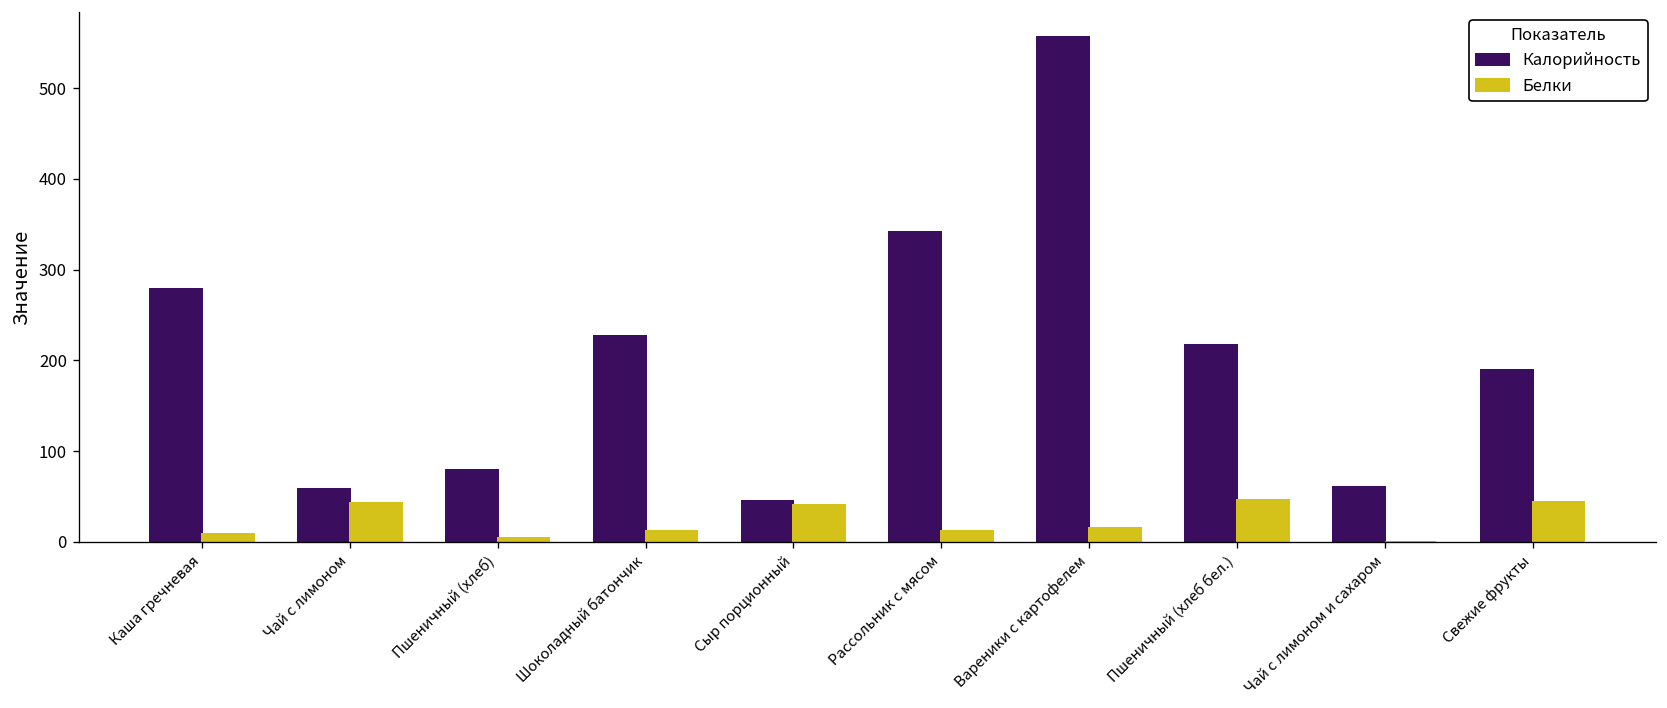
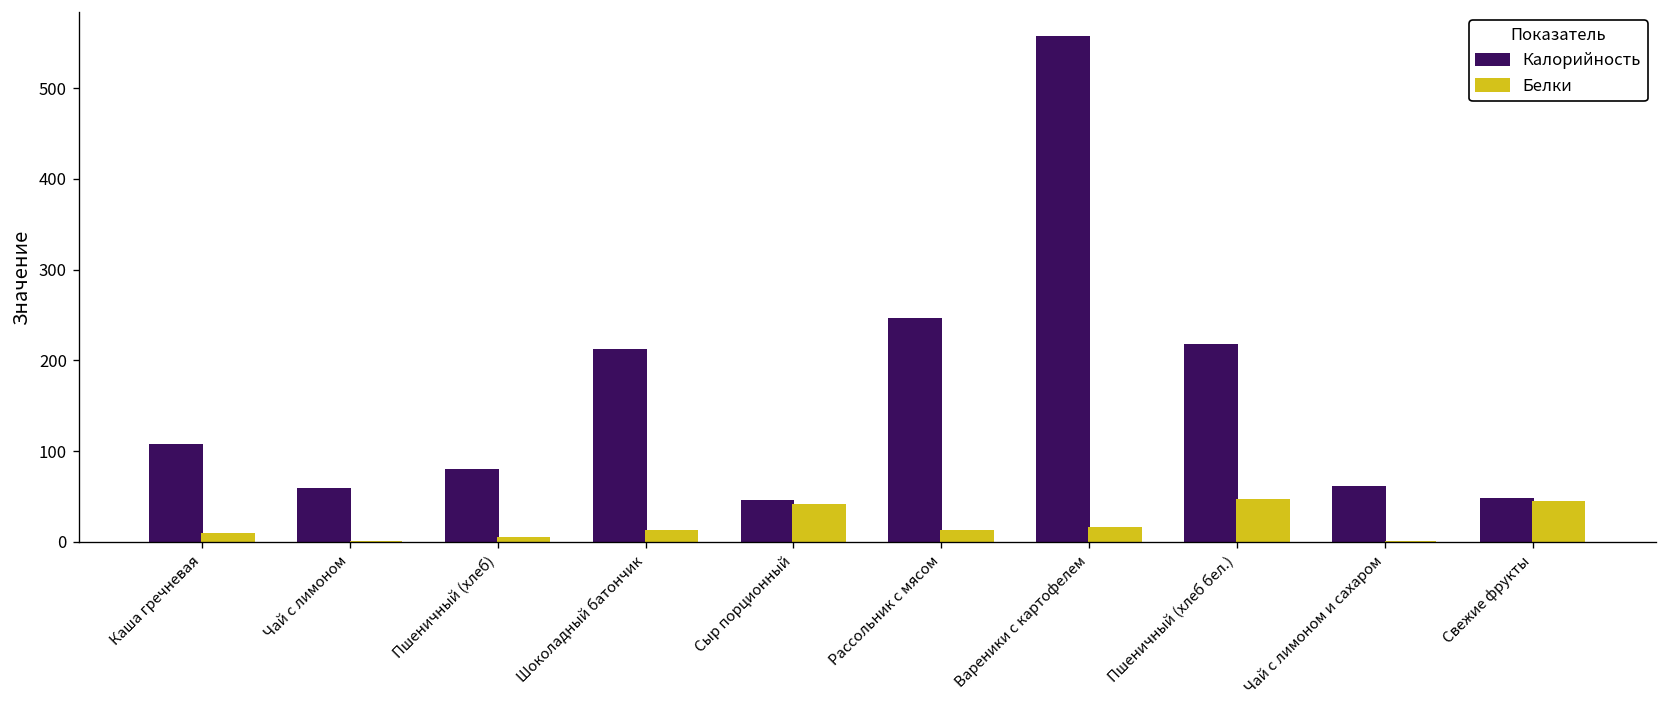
Калорийность, Каша гречневая: 280 -> 110
Белки, Чай с лимоном: 40 -> 0
Калорийность, Шоколадный батончик: 230 -> 210
Калорийность, Рассольник с мясом: 340 -> 250
Калорийность, Свежие фрукты: 190 -> 50
